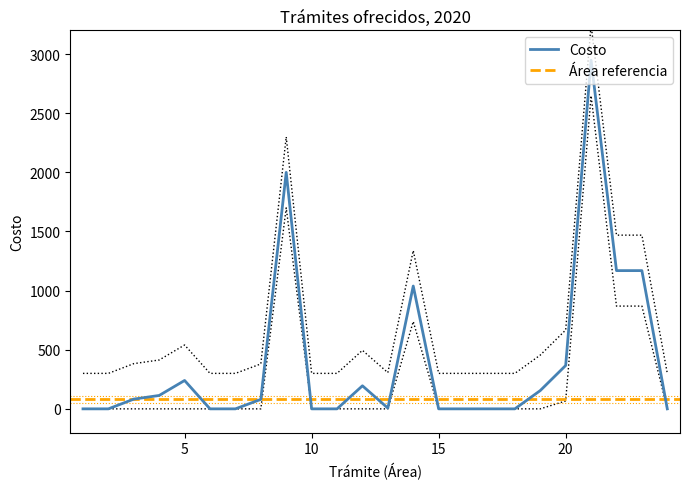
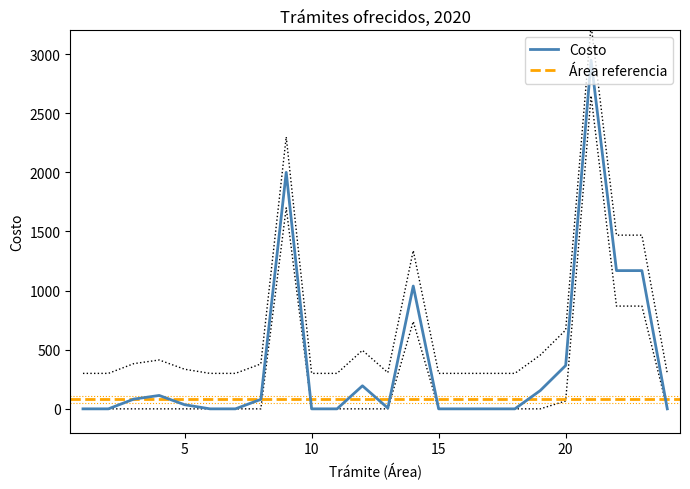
Costo, 5: 240 -> 40
